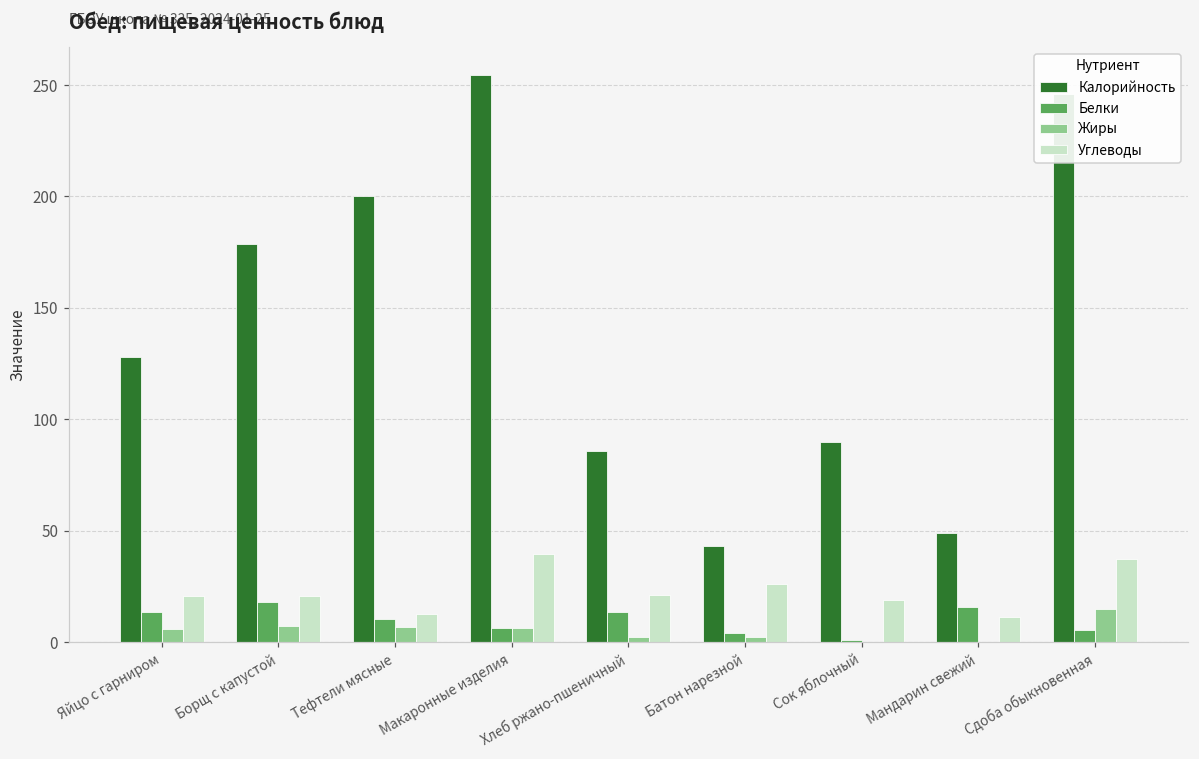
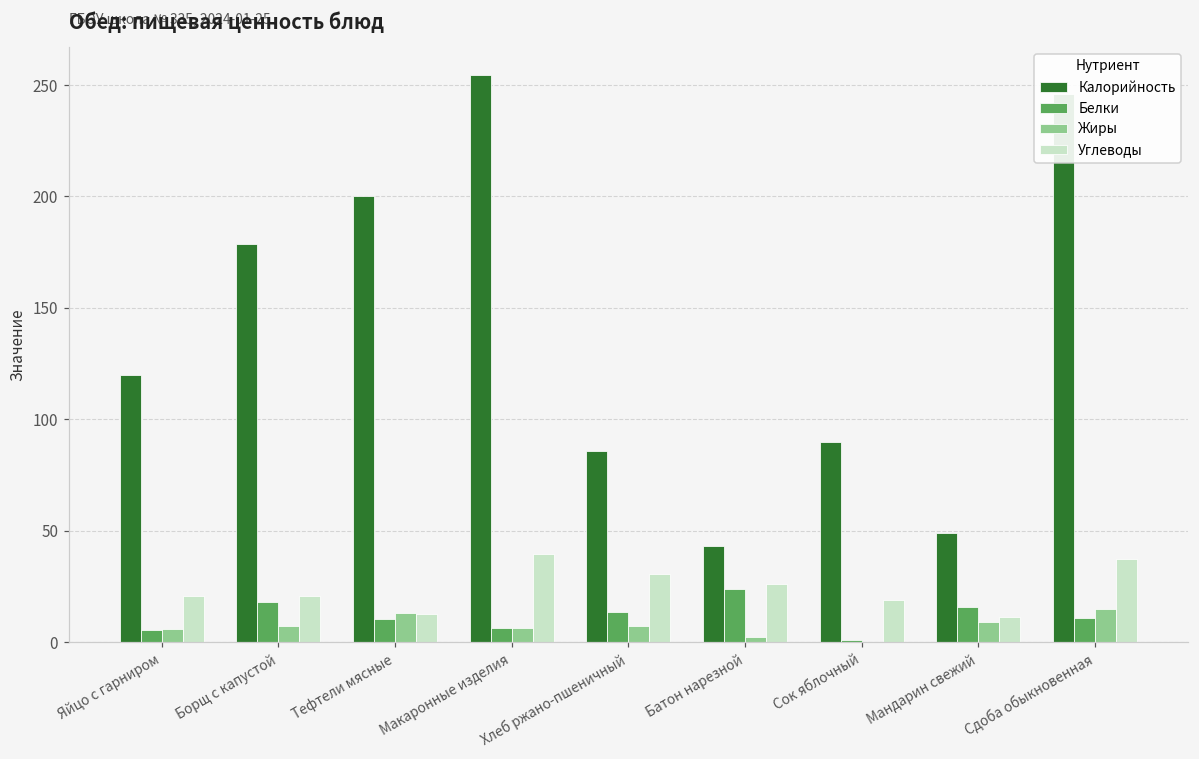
Калорийность, Яйцо с гарниром: 128 -> 120
Белки, Яйцо с гарниром: 14 -> 6
Жиры, Тефтели мясные: 7 -> 13
Жиры, Хлеб ржано-пшеничный: 3 -> 7
Углеводы, Хлеб ржано-пшеничный: 21 -> 31
Белки, Батон нарезной: 4 -> 24
Жиры, Мандарин свежий: 0 -> 9
Белки, Сдоба обыкновенная: 6 -> 11
